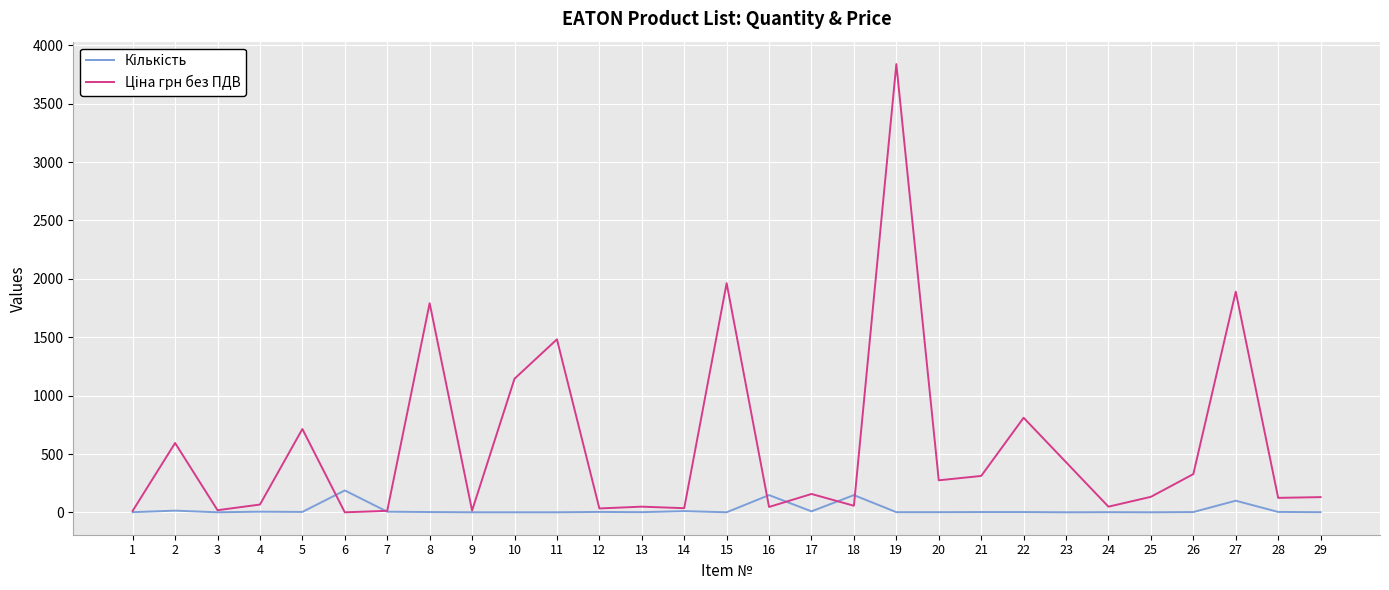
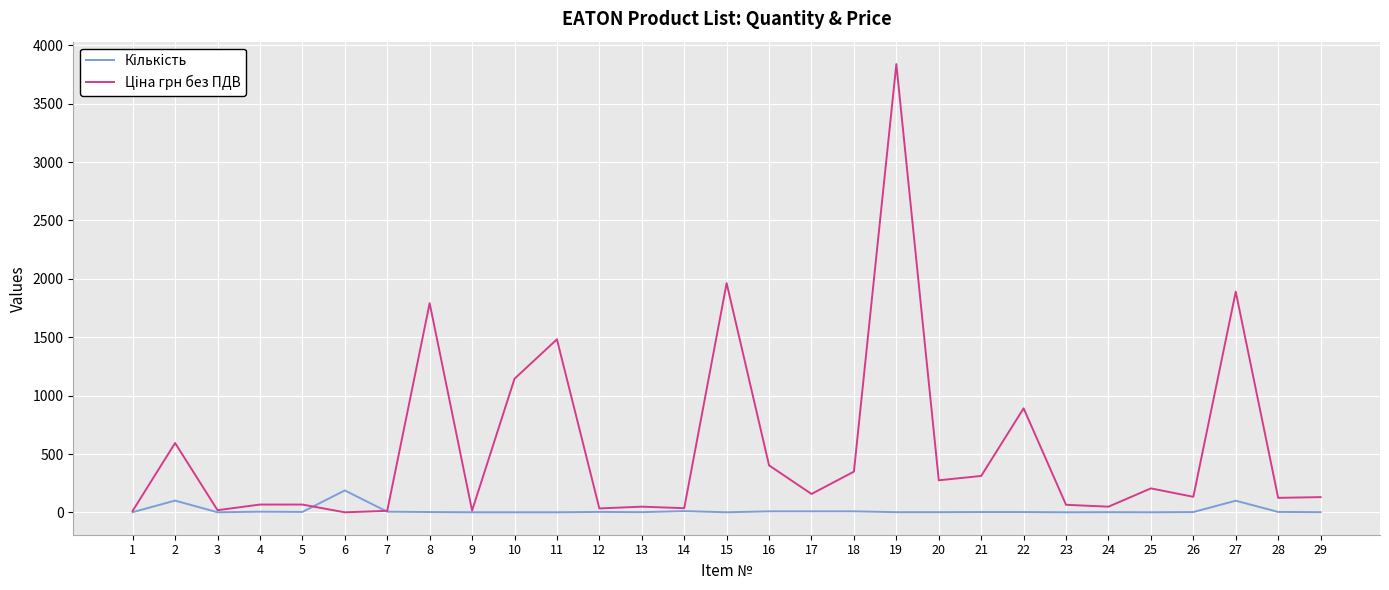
Кількість, 2: 20 -> 100
Ціна грн без ПДВ, 5: 710 -> 70
Кількість, 16: 150 -> 10
Ціна грн без ПДВ, 16: 50 -> 400
Кількість, 18: 150 -> 10
Ціна грн без ПДВ, 18: 60 -> 350
Ціна грн без ПДВ, 22: 810 -> 890
Ціна грн без ПДВ, 23: 430 -> 70
Ціна грн без ПДВ, 25: 130 -> 210
Ціна грн без ПДВ, 26: 330 -> 130
